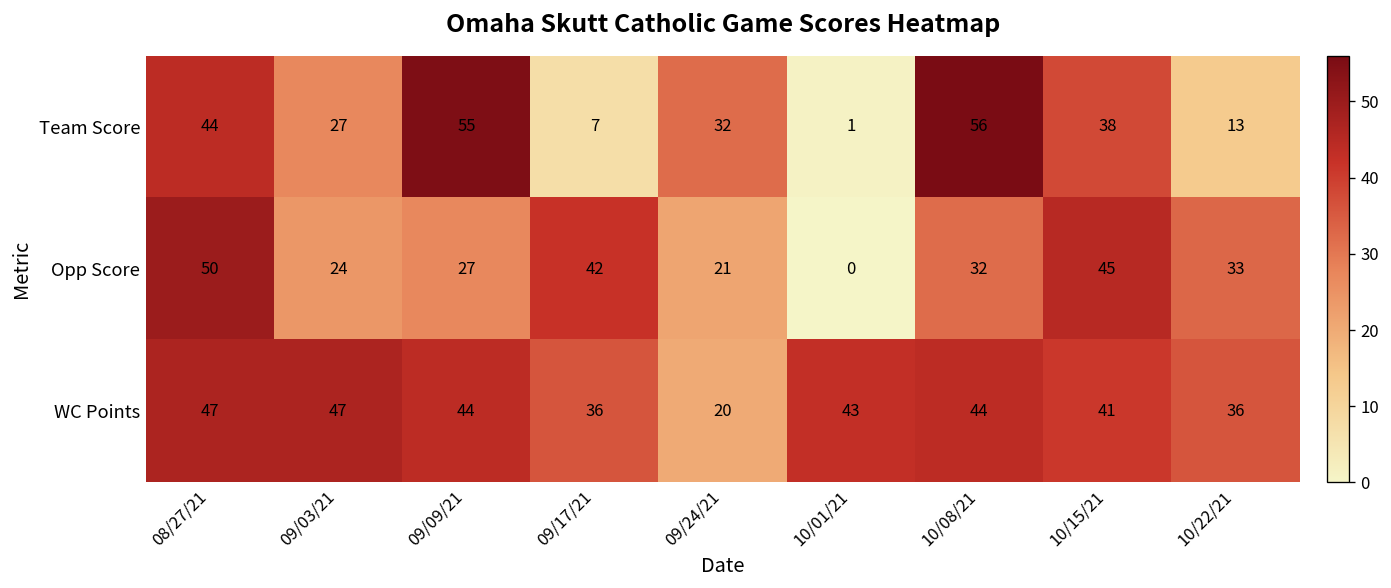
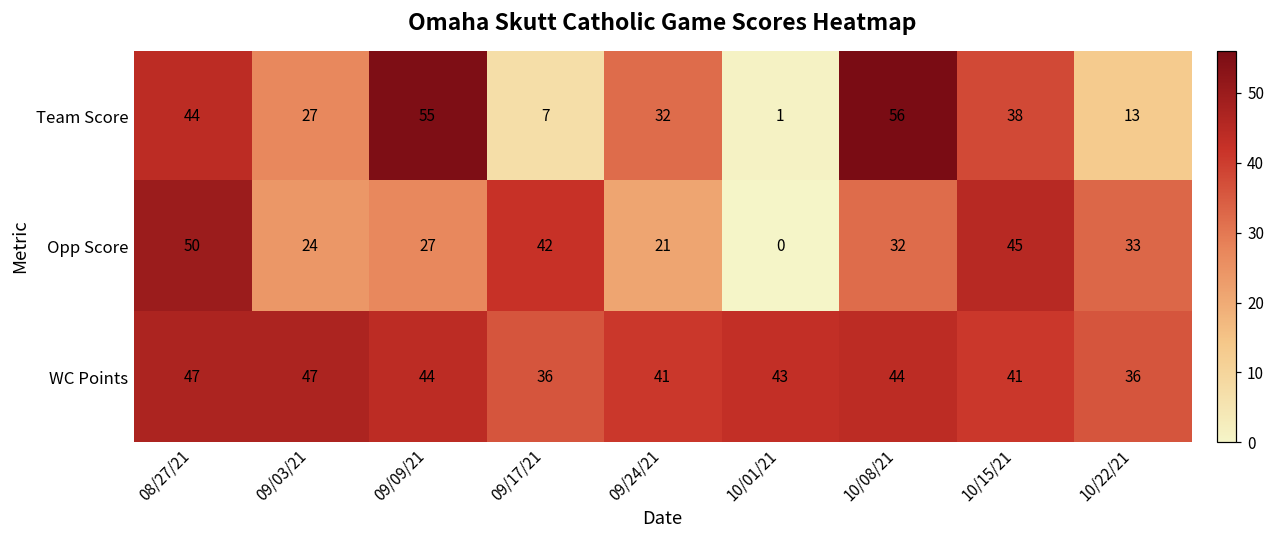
WC Points, 09/24/21: 20 -> 41
